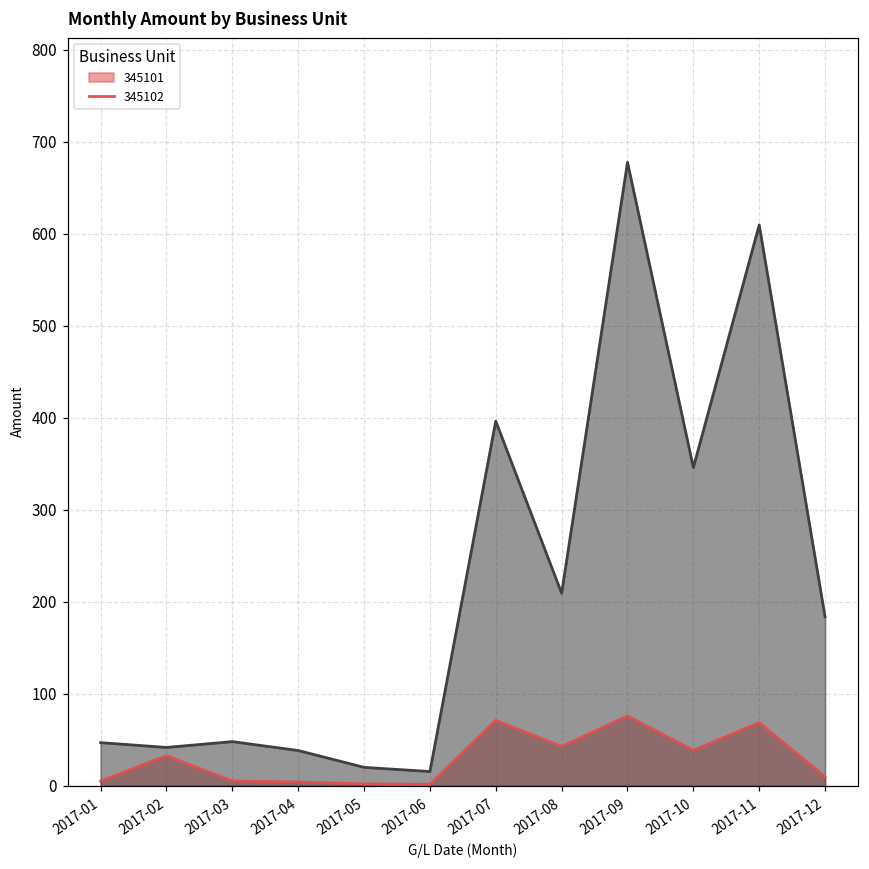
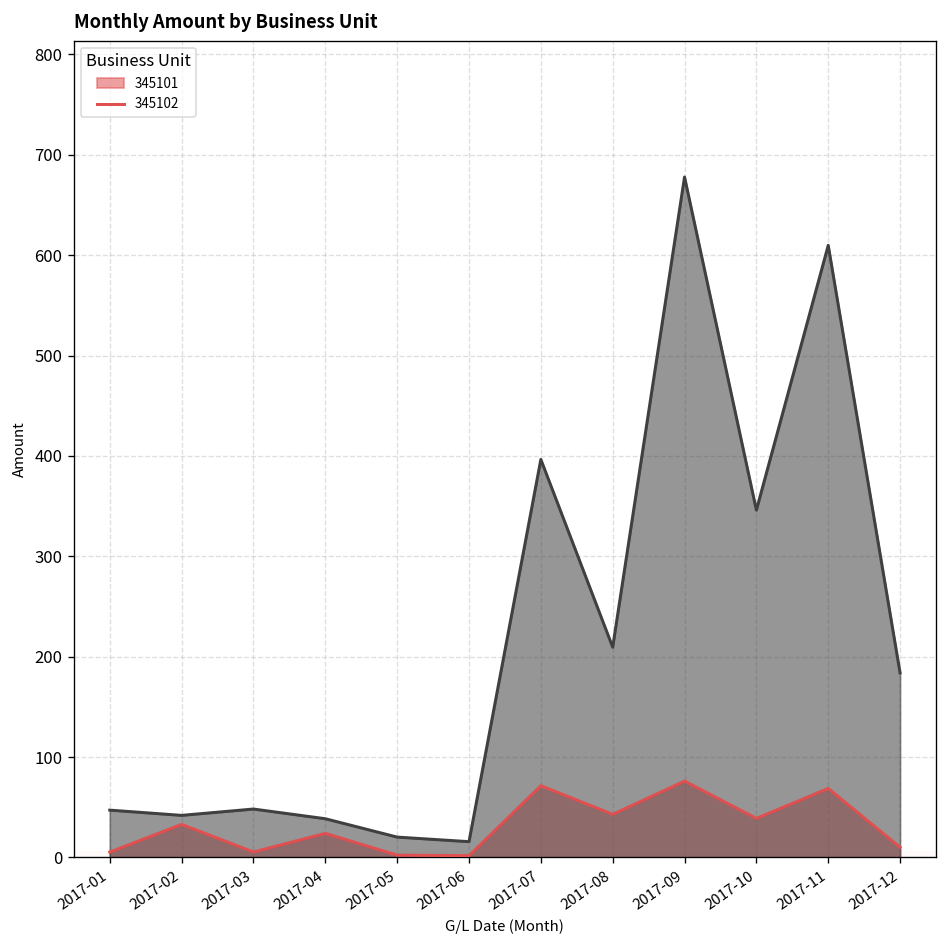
345101, 2017-04: 0 -> 20
